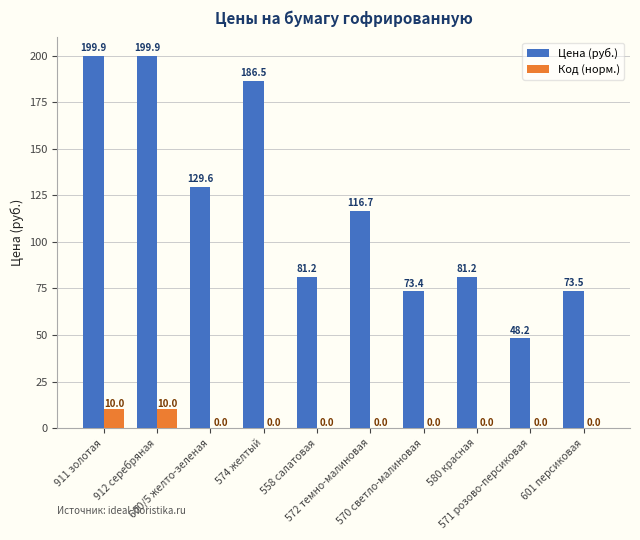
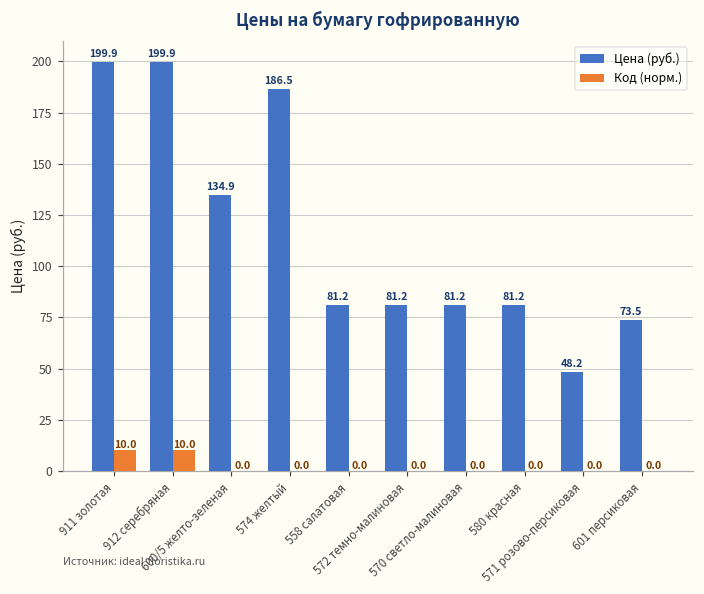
Цена (руб.), 600/5 желто-зеленая: 129.6 -> 134.9
Цена (руб.), 572 темно-малиновая: 116.7 -> 81.2
Цена (руб.), 570 светло-малиновая: 73.4 -> 81.2
